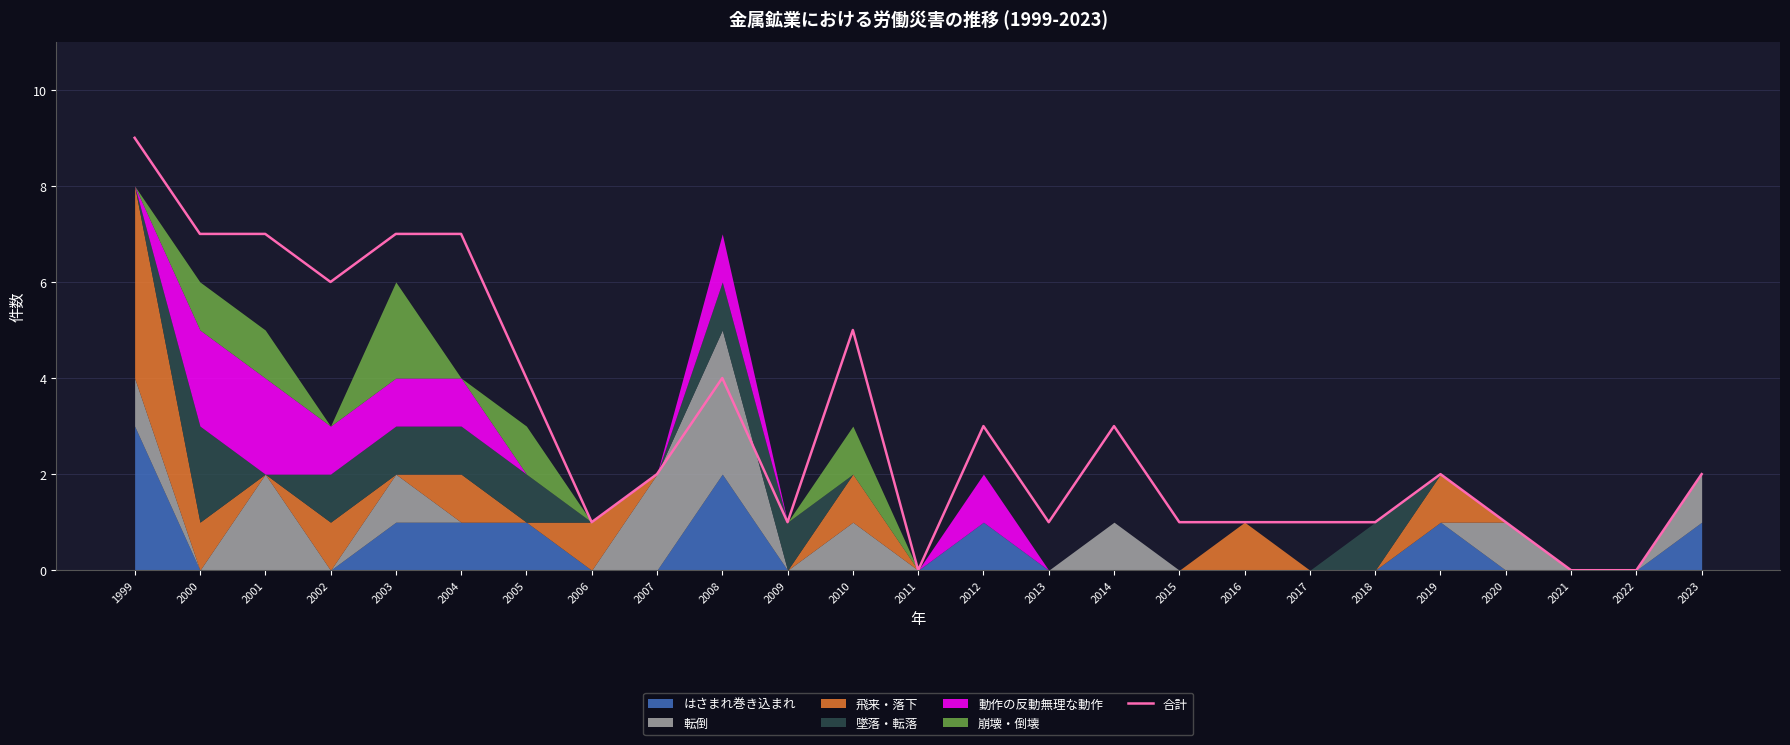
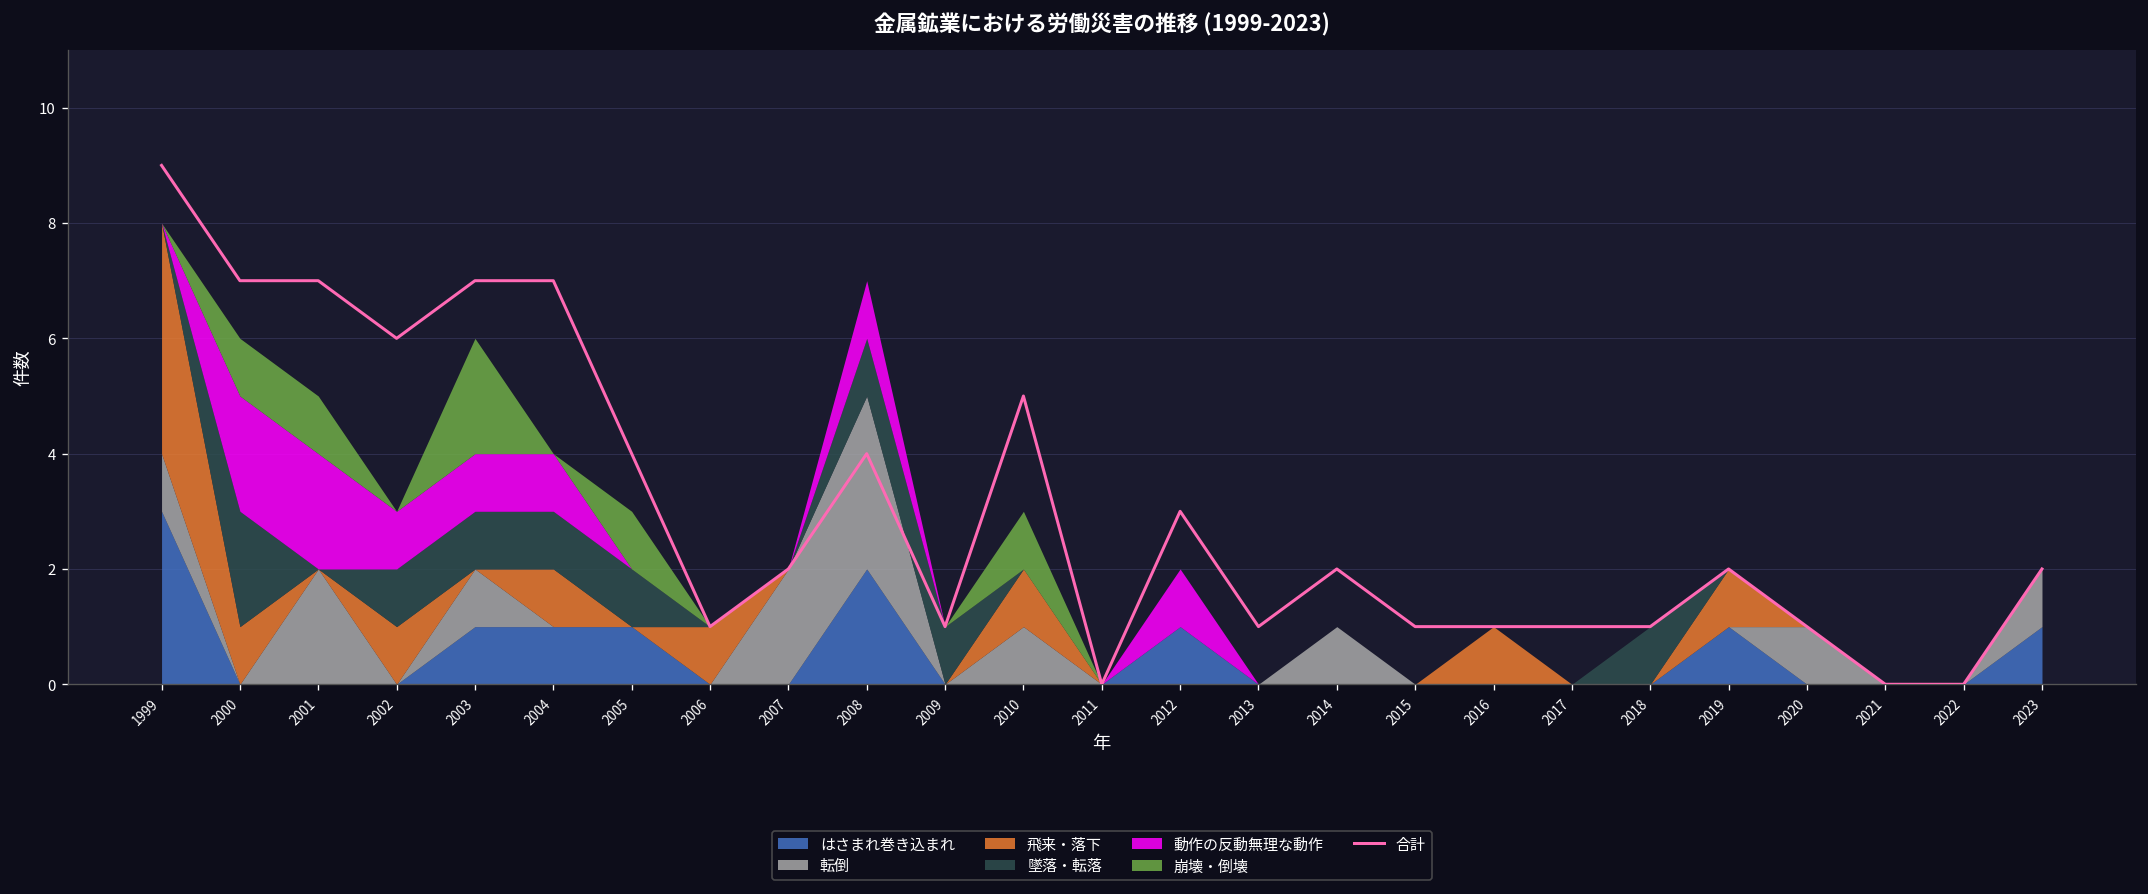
合計, 2014: 3 -> 2
